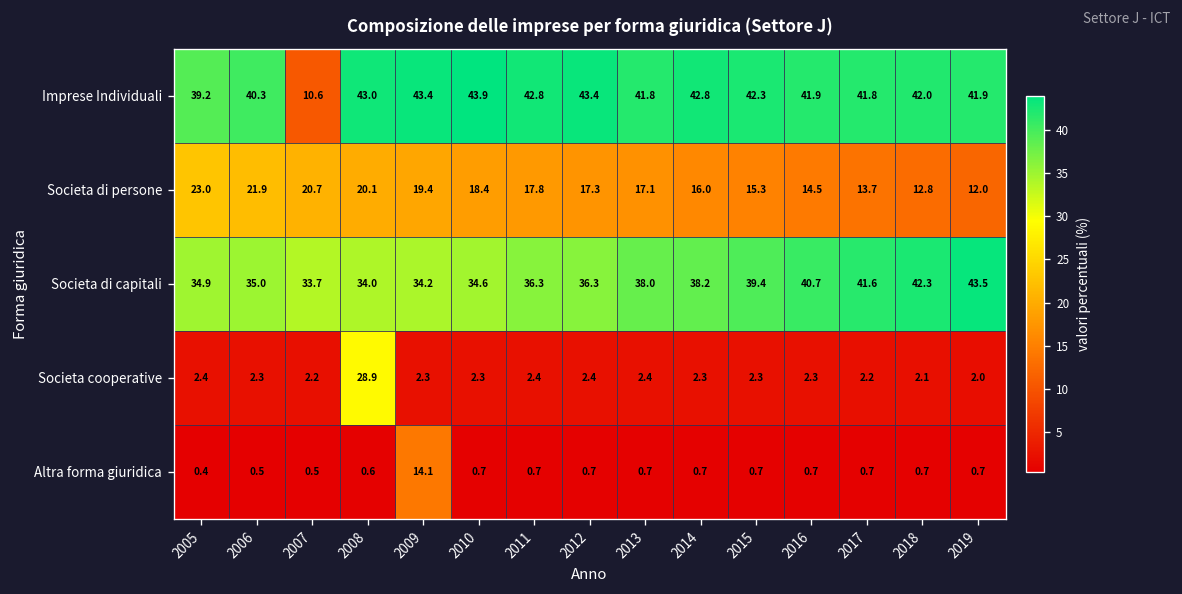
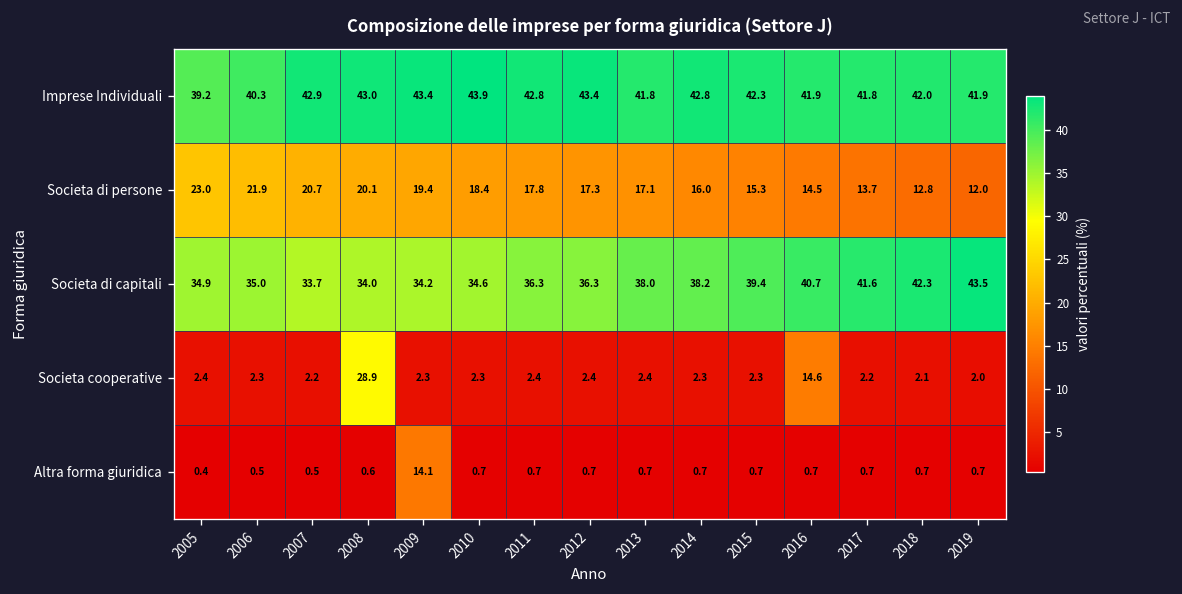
Imprese Individuali, 2007: 10.6 -> 42.9
Societa cooperative, 2016: 2.3 -> 14.6
